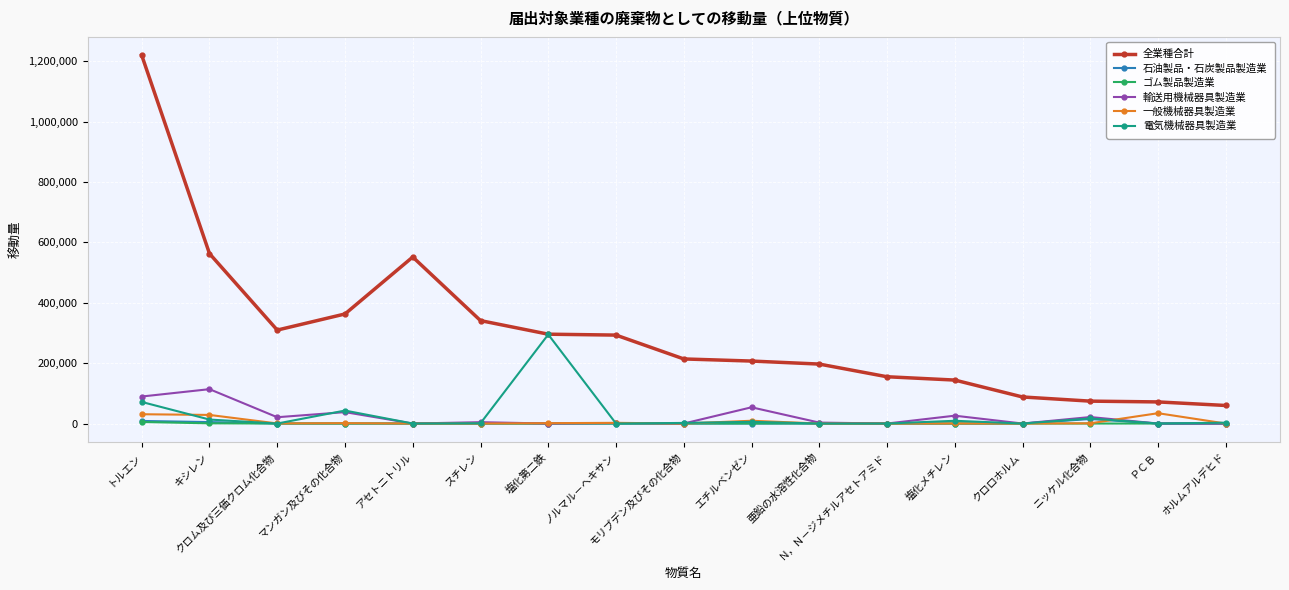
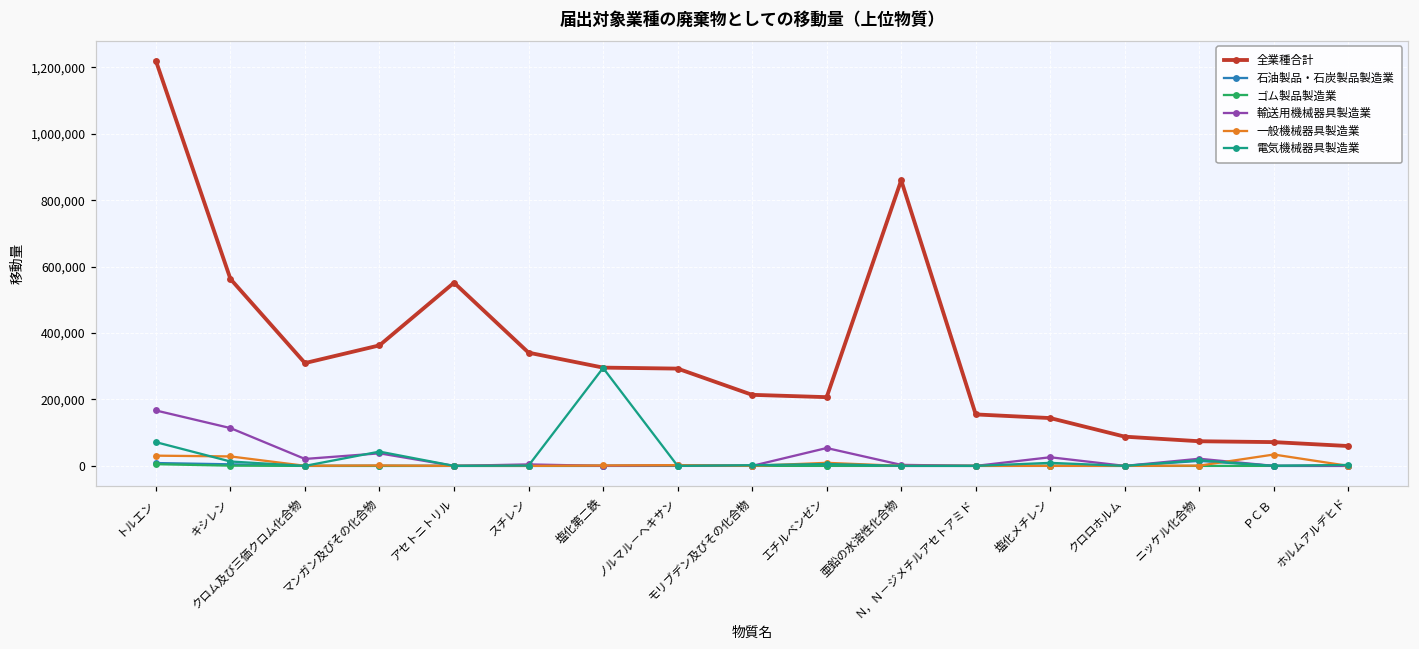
輸送用機械器具製造業, トルエン: 90,000 -> 170,000
全業種合計, 亜鉛の水溶性化合物: 200,000 -> 860,000
